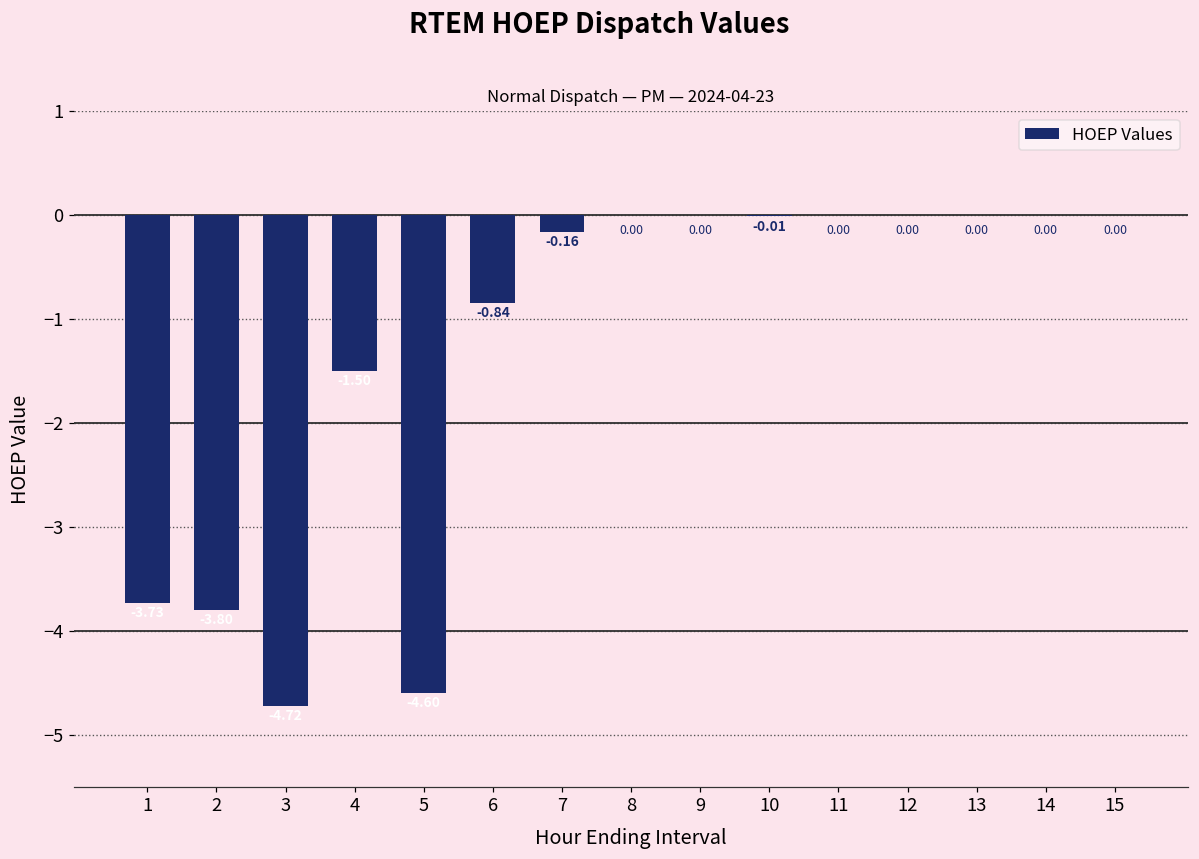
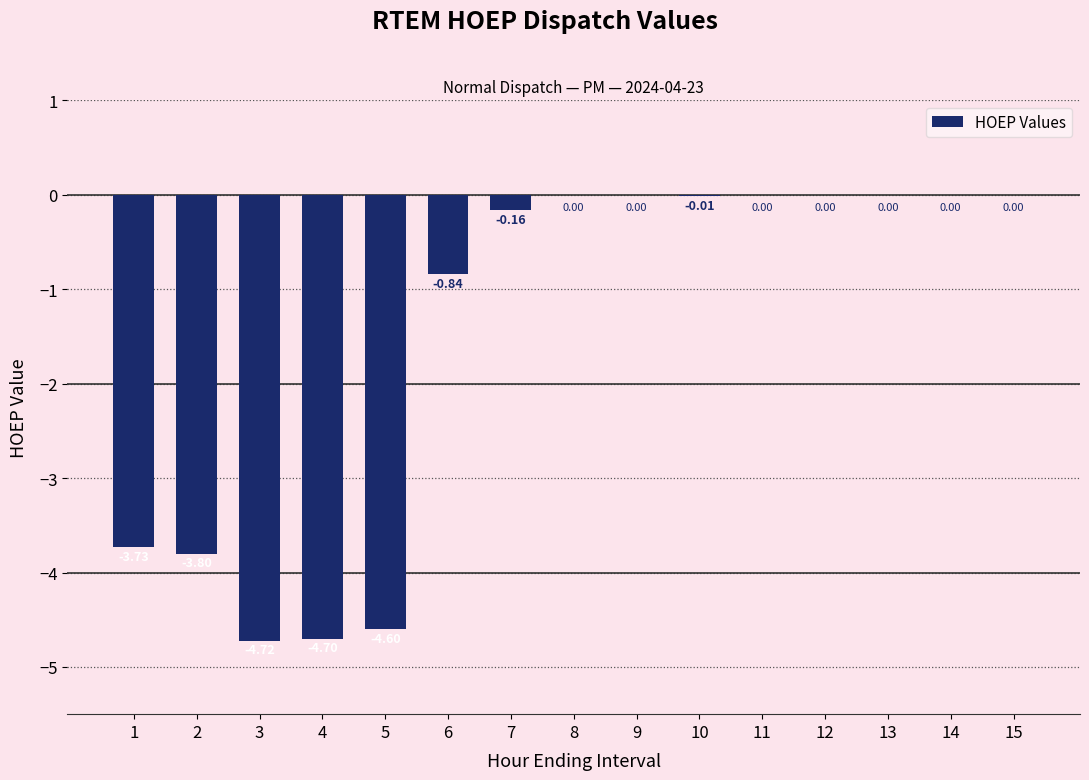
4: -1.5 -> -4.7
